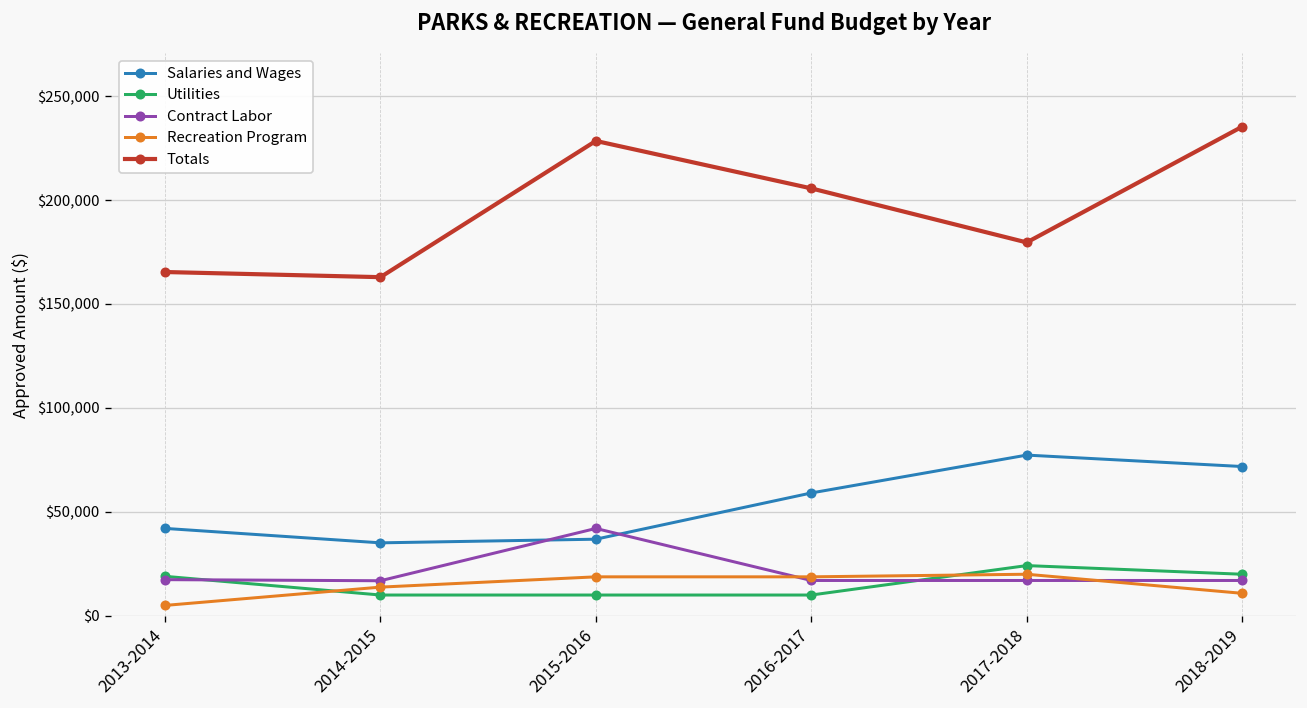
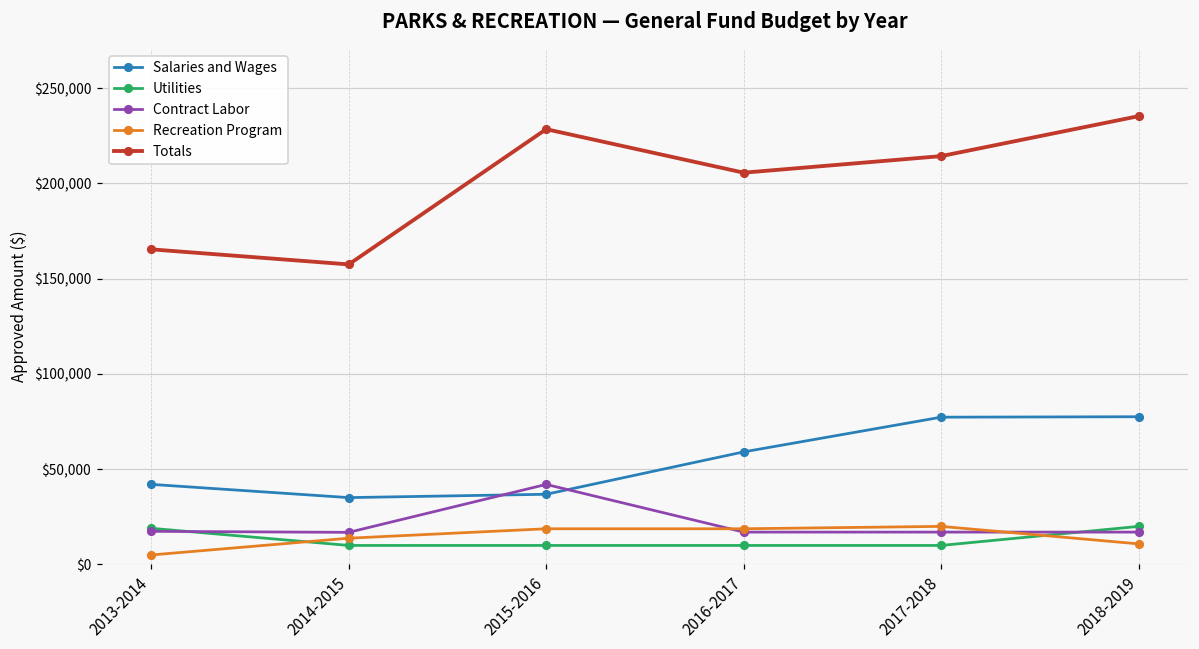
Totals, 2014-2015: $163,000 -> $157,000
Utilities, 2017-2018: $24,000 -> $10,000
Totals, 2017-2018: $180,000 -> $214,000
Salaries and Wages, 2018-2019: $72,000 -> $78,000
